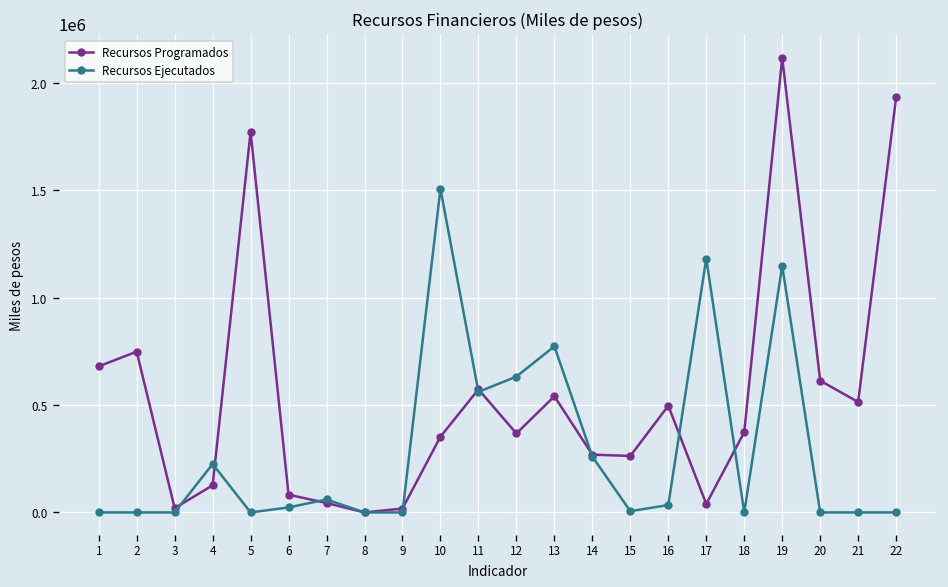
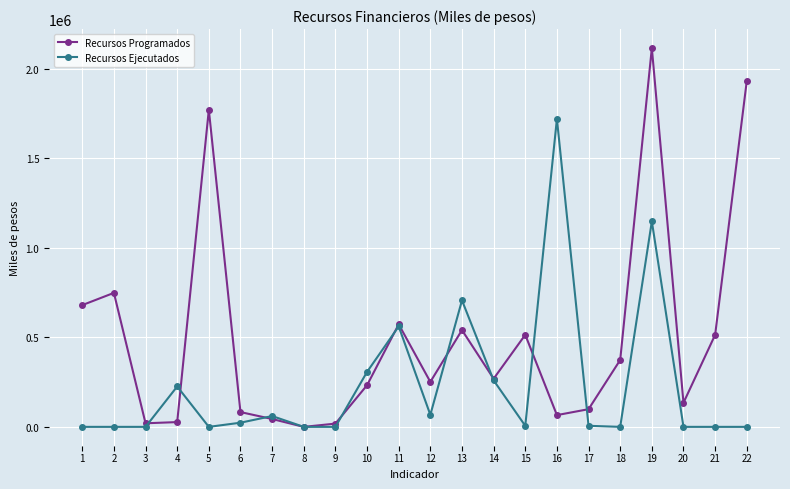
Recursos Programados, 4: 130000 -> 30000
Recursos Programados, 10: 350000 -> 230000
Recursos Ejecutados, 10: 1510000 -> 310000
Recursos Programados, 12: 370000 -> 250000
Recursos Ejecutados, 12: 630000 -> 70000
Recursos Ejecutados, 13: 770000 -> 710000
Recursos Programados, 15: 260000 -> 510000
Recursos Programados, 16: 500000 -> 70000
Recursos Ejecutados, 16: 30000 -> 1720000
Recursos Programados, 17: 40000 -> 100000
Recursos Ejecutados, 17: 1180000 -> 10000
Recursos Programados, 20: 610000 -> 130000
